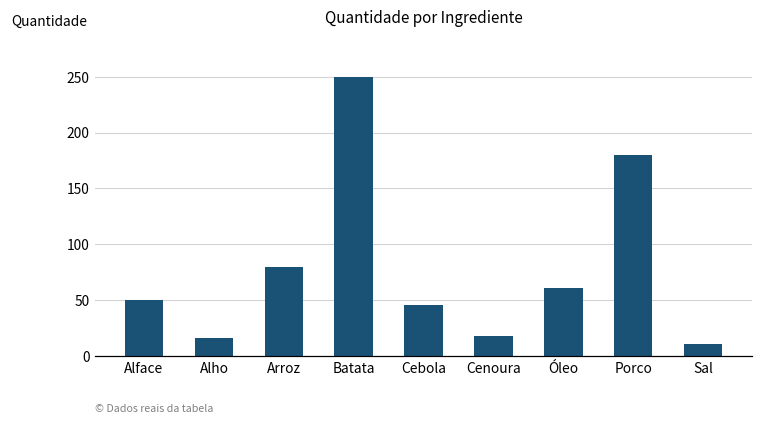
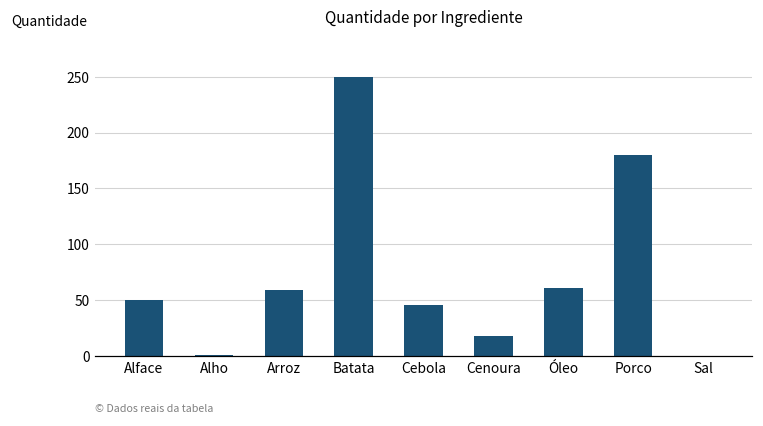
Alho: 16 -> 1
Arroz: 80 -> 59
Sal: 10 -> 0
